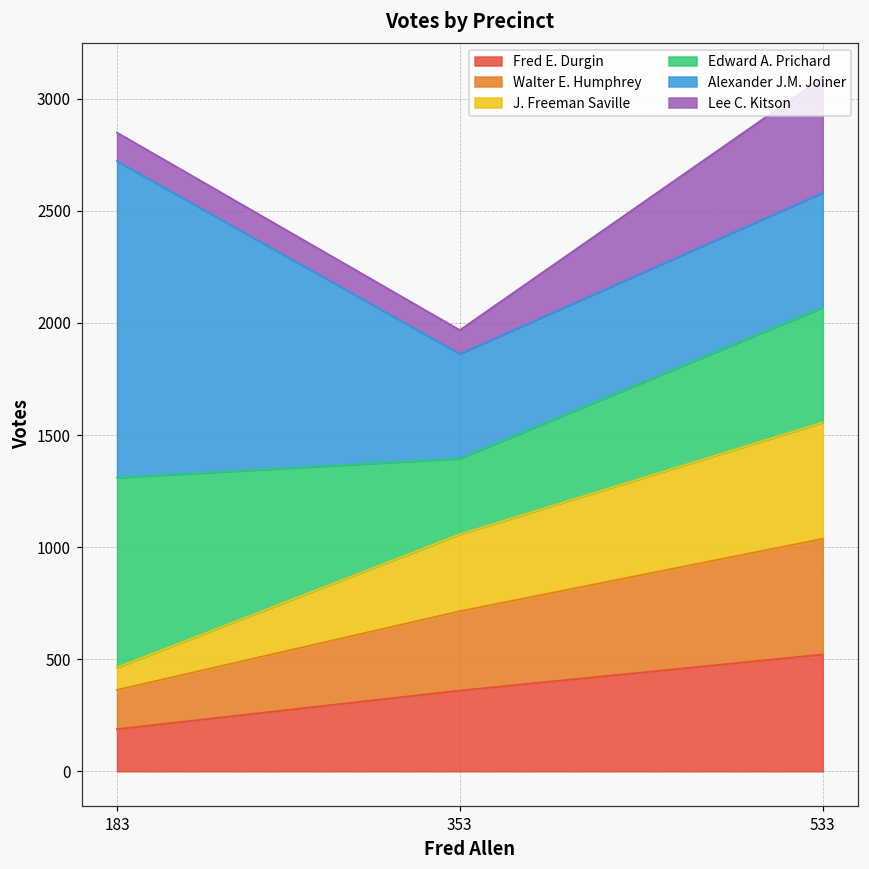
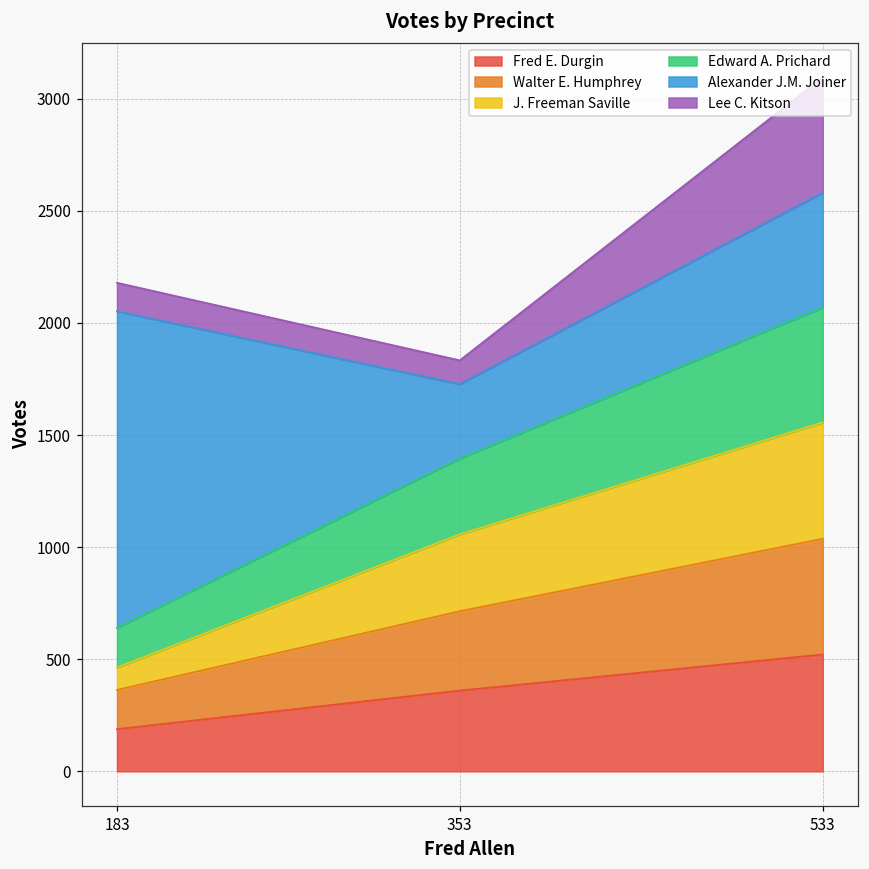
Edward A. Prichard, 183: 850 -> 180
Alexander J.M. Joiner, 353: 470 -> 330
